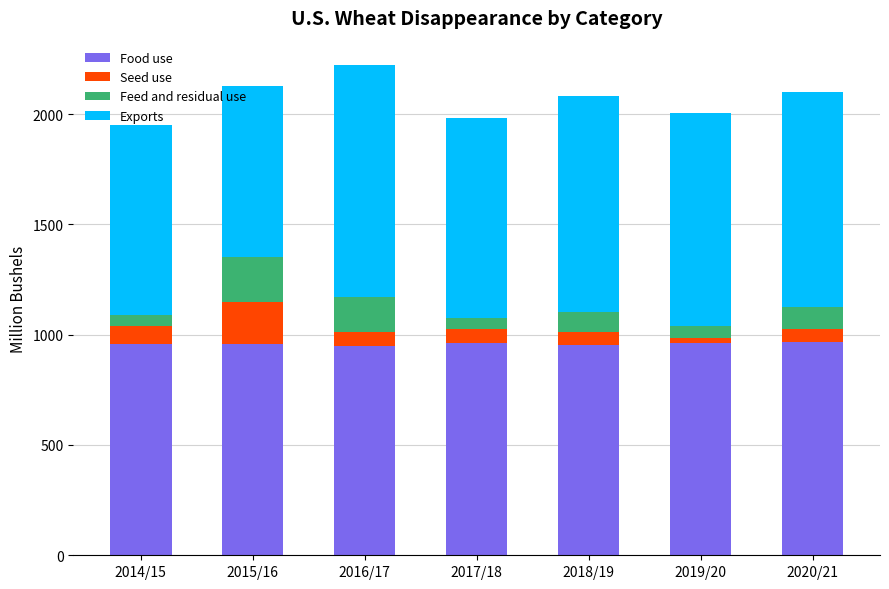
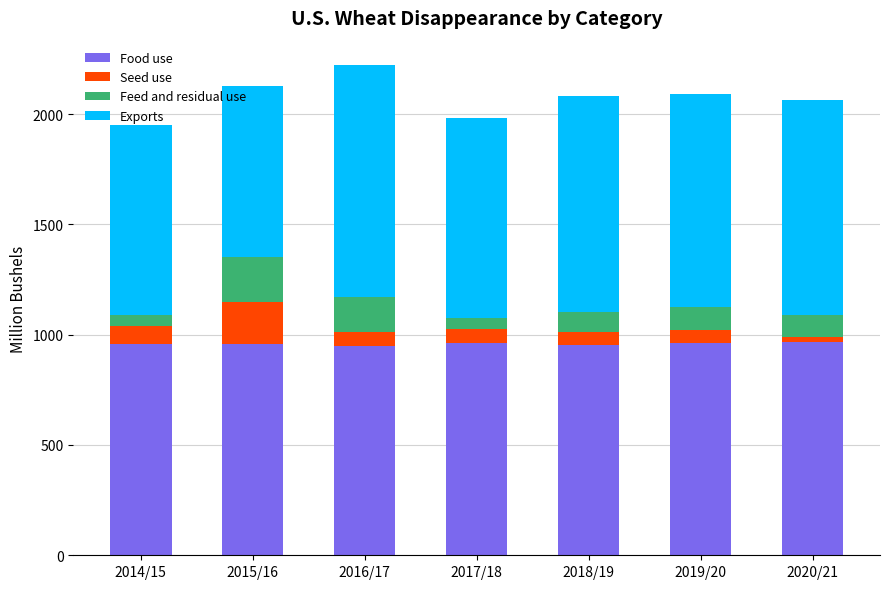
Seed use, 2019/20: 20 -> 60
Feed and residual use, 2019/20: 60 -> 100
Seed use, 2020/21: 60 -> 20
